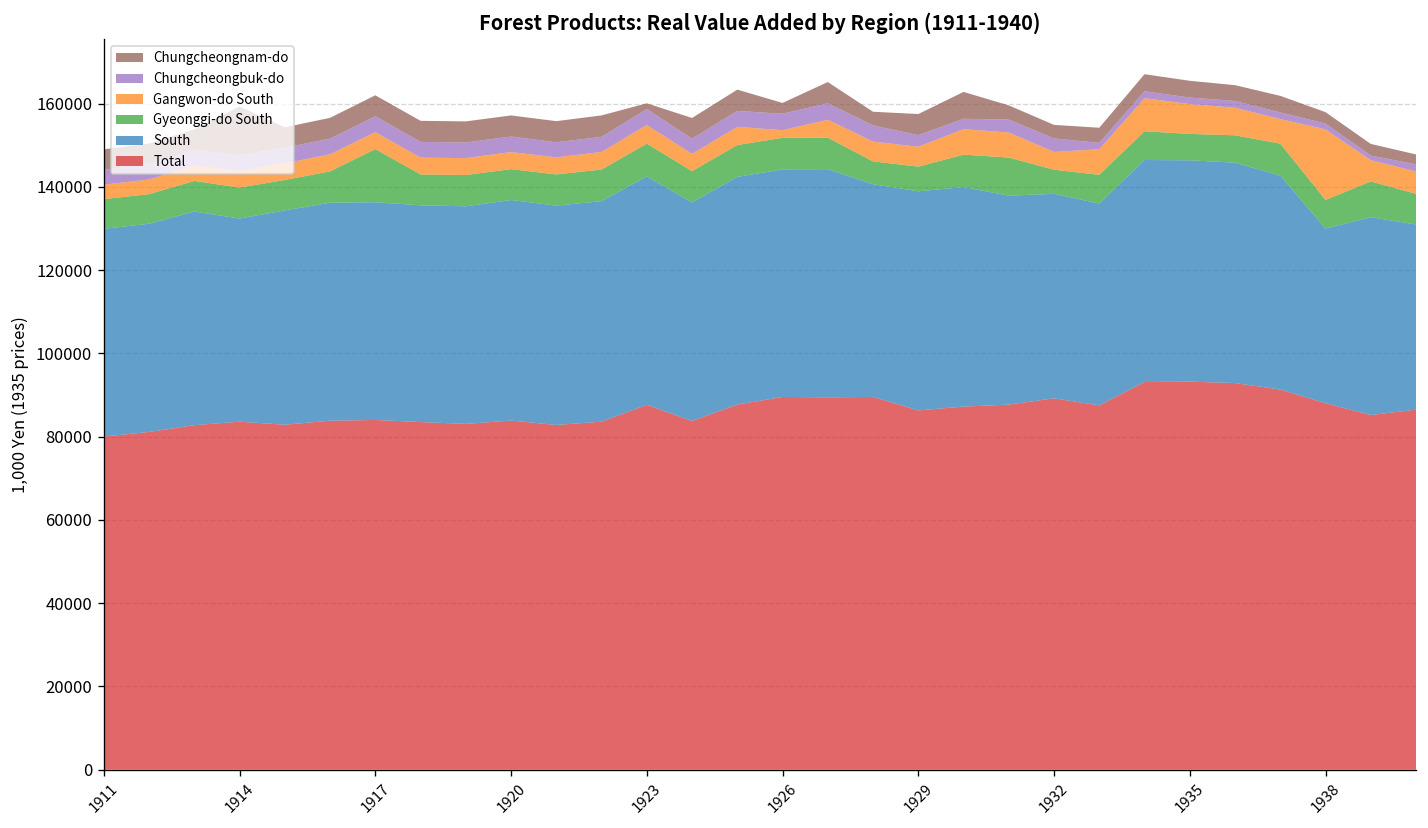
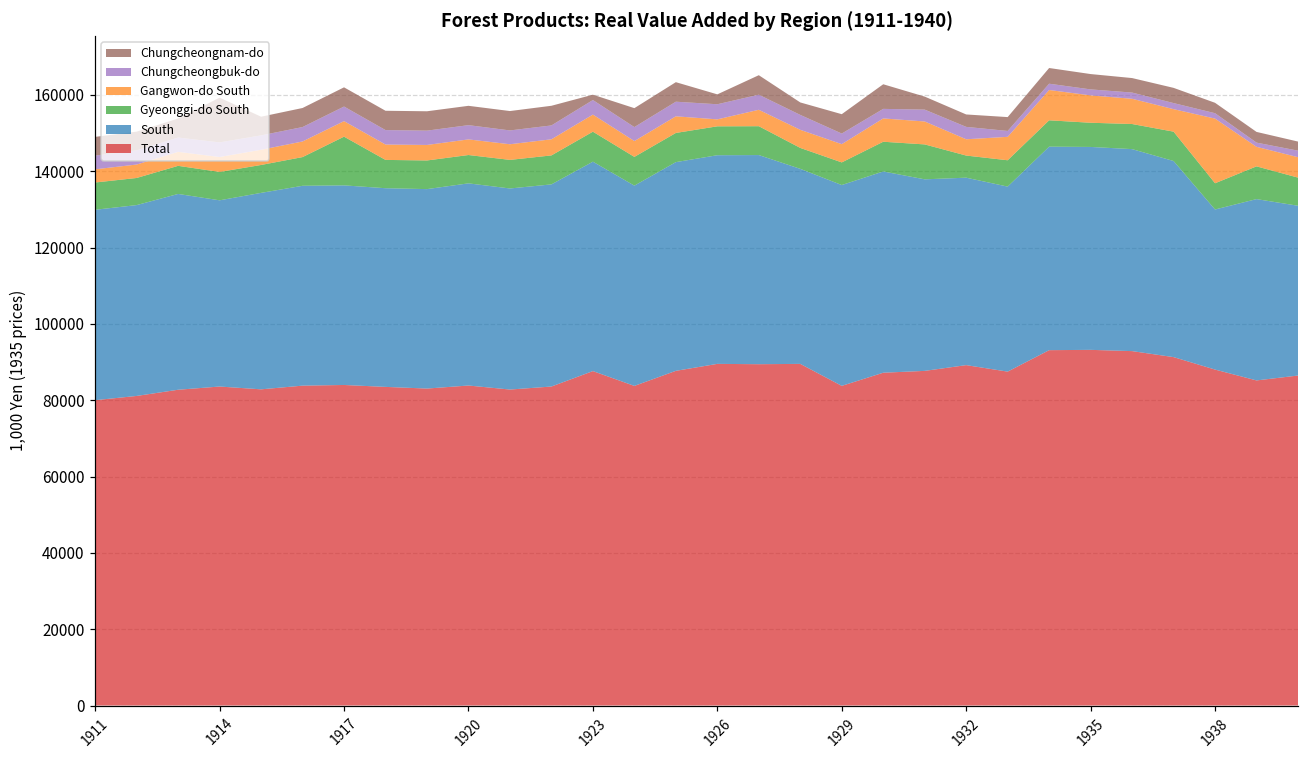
Total, 1929: 86000 -> 84000
